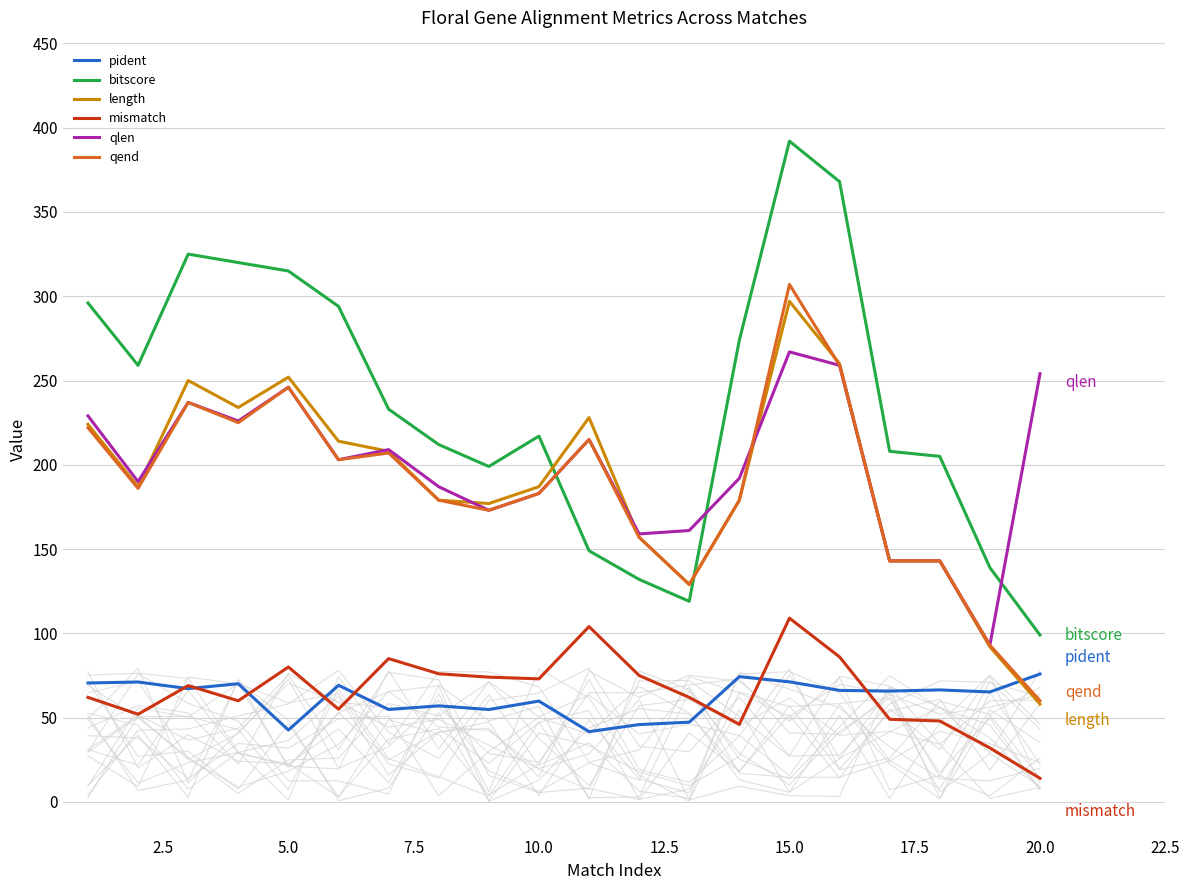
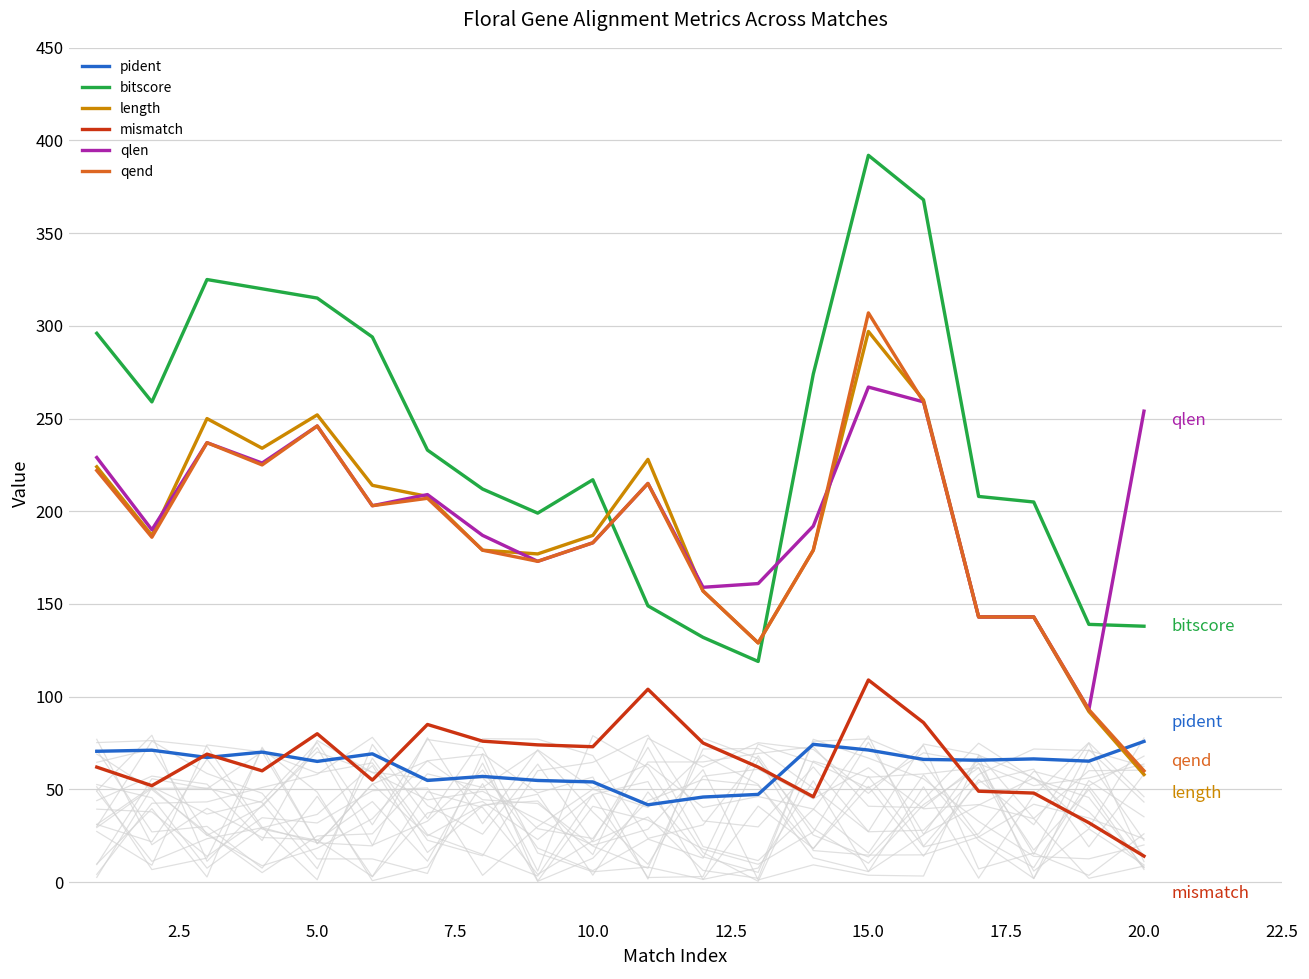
pident, 5.0: 43 -> 65
pident, 10.0: 60 -> 54
bitscore, 20.0: 99 -> 138
